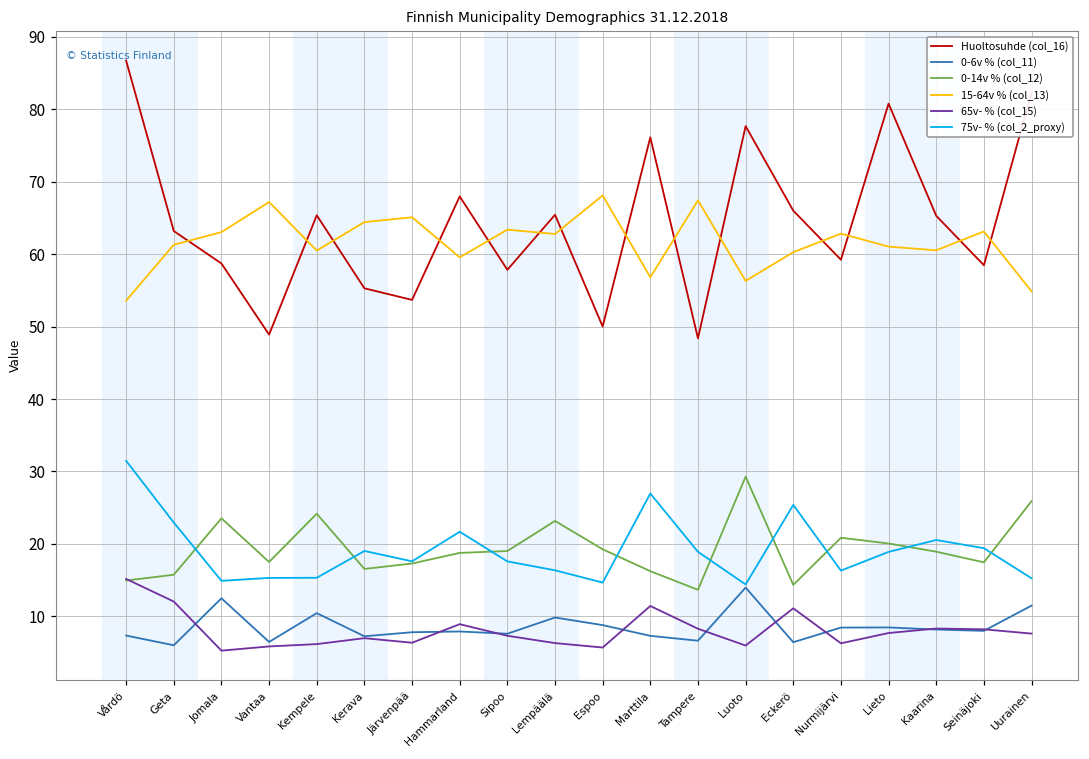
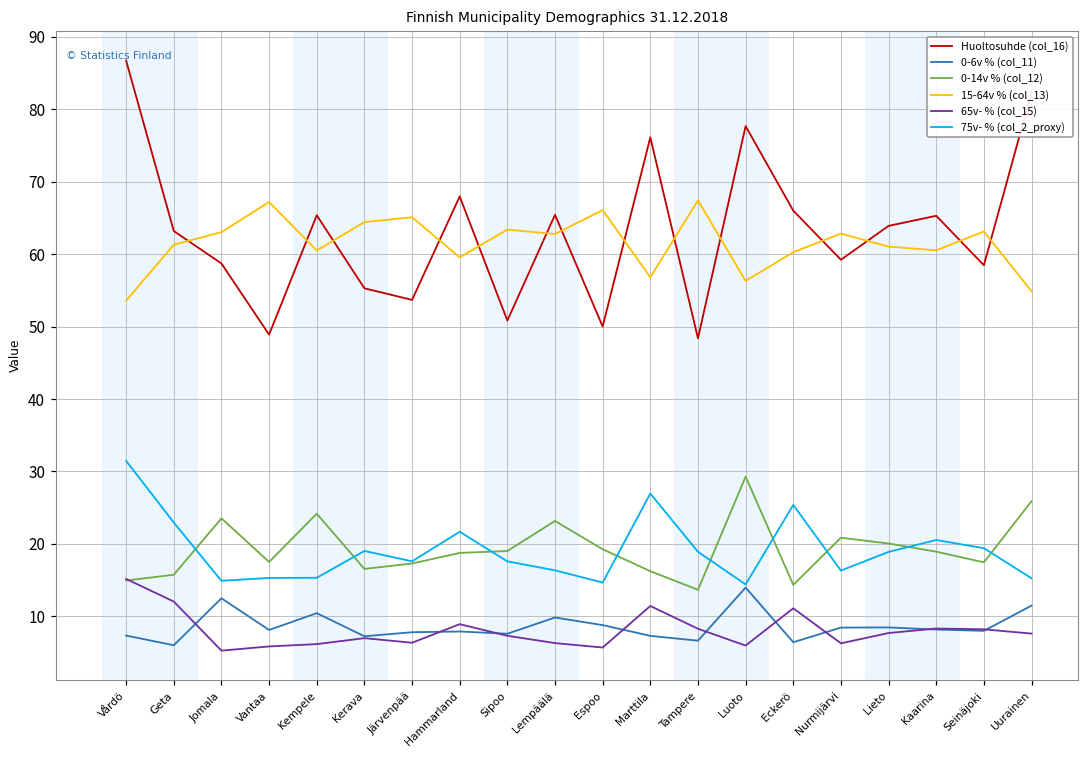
0-6v % (col_11), Vantaa: 6 -> 8
Huoltosuhde (col_16), Sipoo: 58 -> 51
15-64v % (col_13), Espoo: 68 -> 66
Huoltosuhde (col_16), Lieto: 81 -> 64
